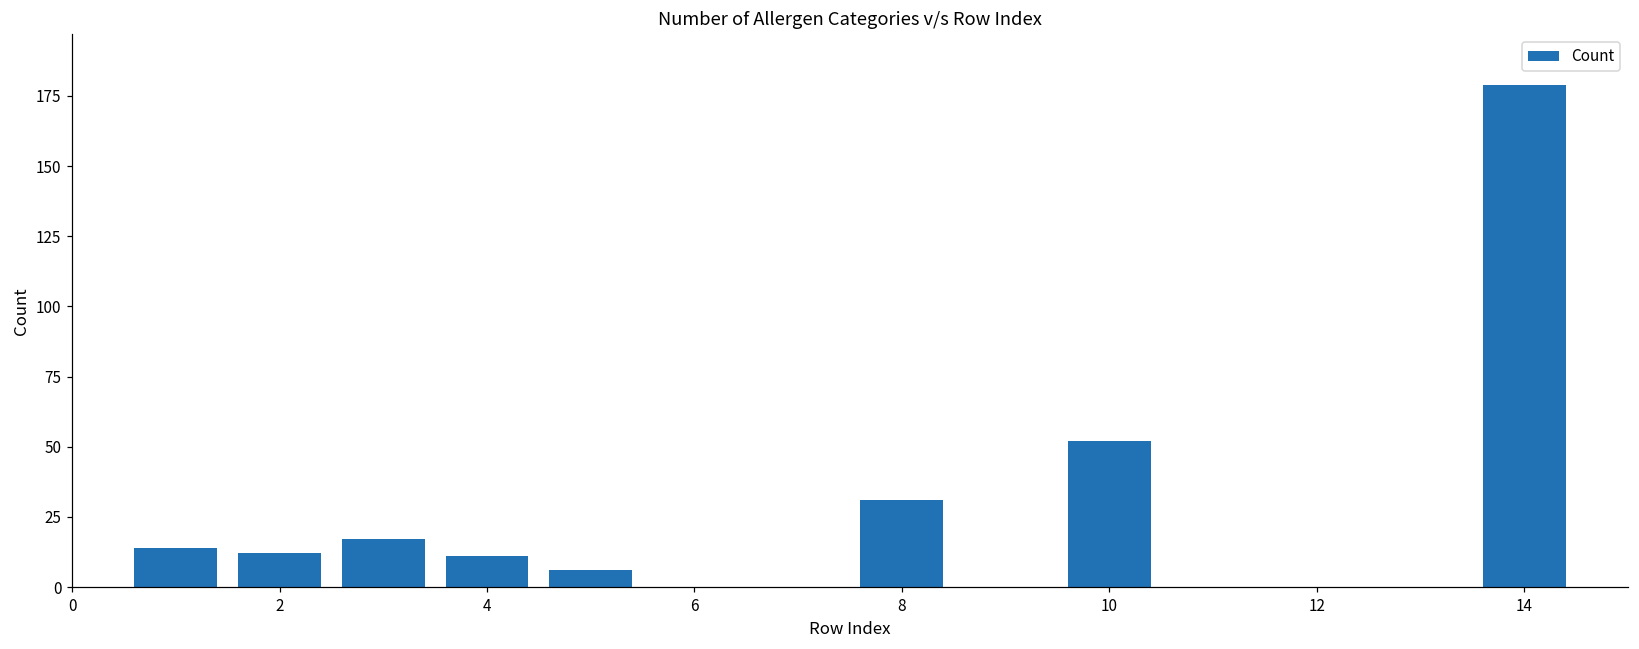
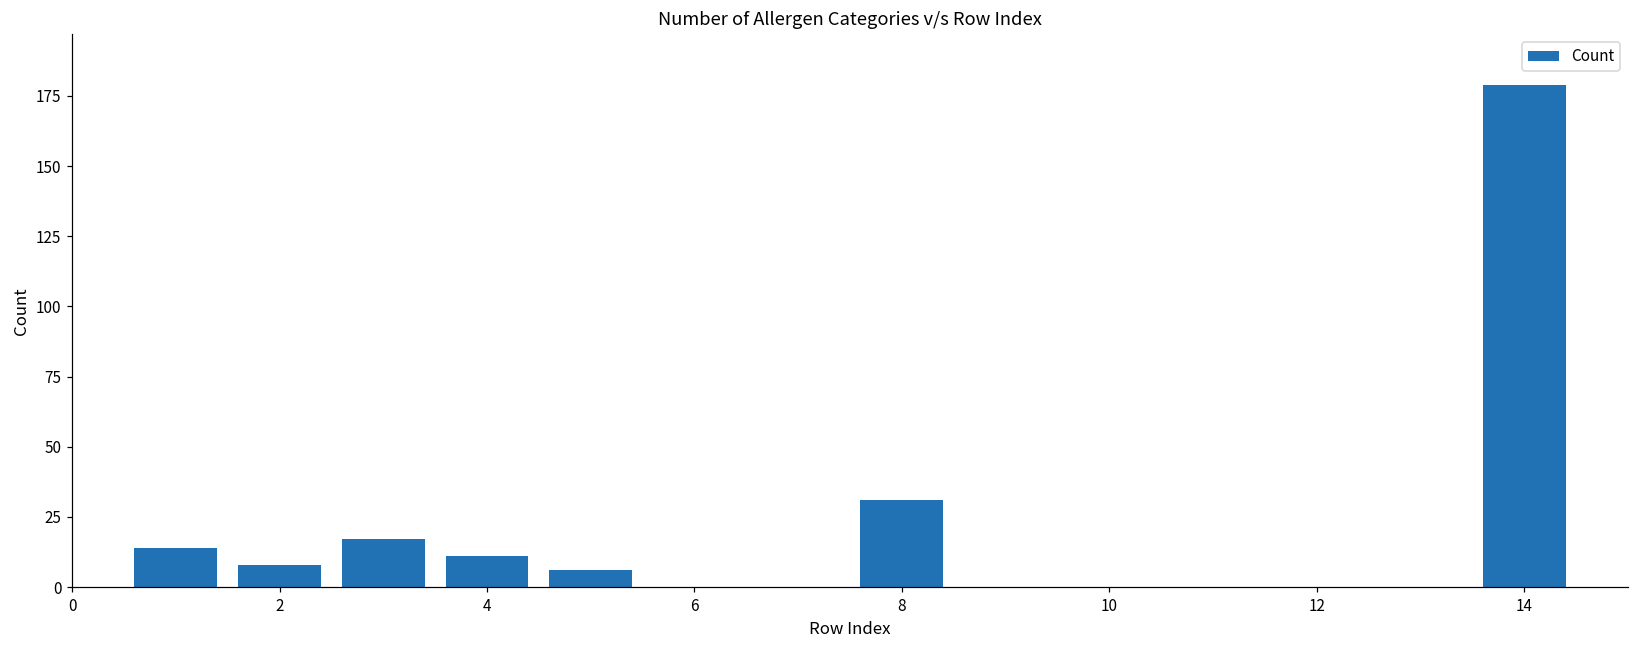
2: 12 -> 8
10: 52 -> 0
